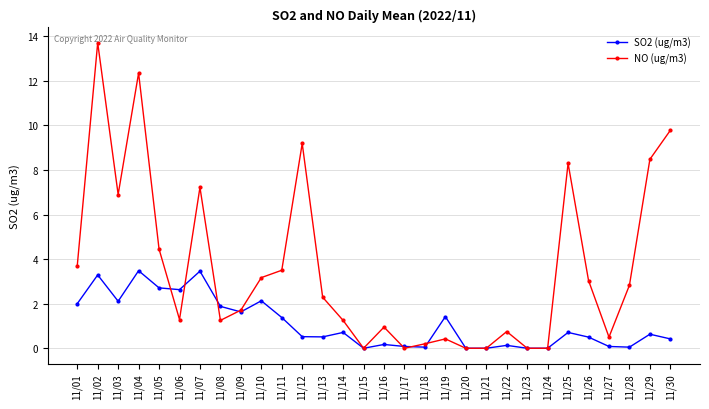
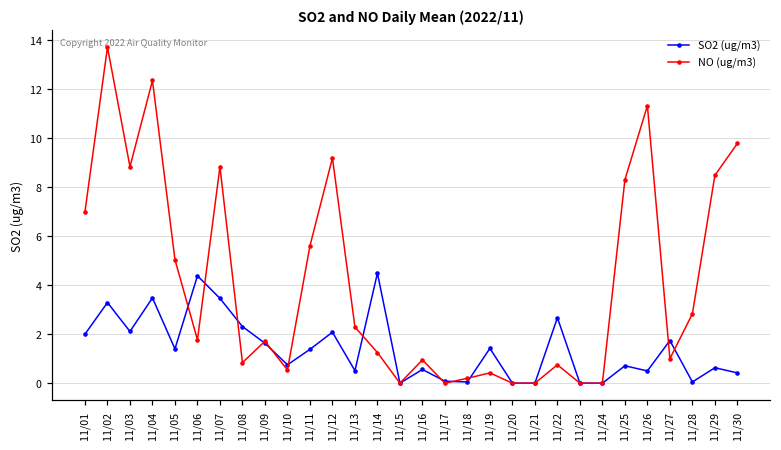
NO (ug/m3), 11/01: 3.7 -> 7.0
NO (ug/m3), 11/03: 6.9 -> 8.8
SO2 (ug/m3), 11/05: 2.7 -> 1.4
NO (ug/m3), 11/05: 4.5 -> 5.0
SO2 (ug/m3), 11/06: 2.6 -> 4.4
NO (ug/m3), 11/06: 1.3 -> 1.8
NO (ug/m3), 11/07: 7.2 -> 8.8
SO2 (ug/m3), 11/08: 1.9 -> 2.3
NO (ug/m3), 11/08: 1.3 -> 0.8
SO2 (ug/m3), 11/10: 2.1 -> 0.8
NO (ug/m3), 11/10: 3.2 -> 0.5
NO (ug/m3), 11/11: 3.5 -> 5.6
SO2 (ug/m3), 11/12: 0.5 -> 2.1
SO2 (ug/m3), 11/14: 0.7 -> 4.5
SO2 (ug/m3), 11/16: 0.2 -> 0.6
SO2 (ug/m3), 11/22: 0.1 -> 2.7
NO (ug/m3), 11/26: 3.0 -> 11.3
SO2 (ug/m3), 11/27: 0.1 -> 1.7
NO (ug/m3), 11/27: 0.5 -> 1.0
